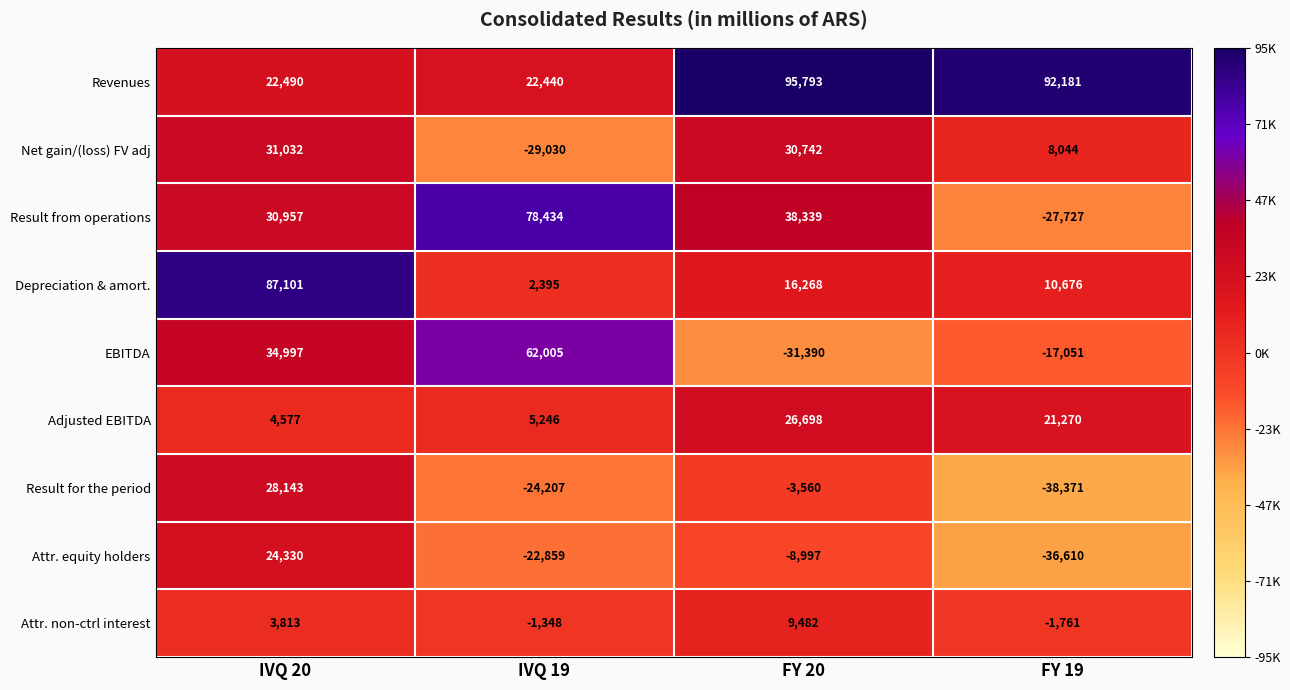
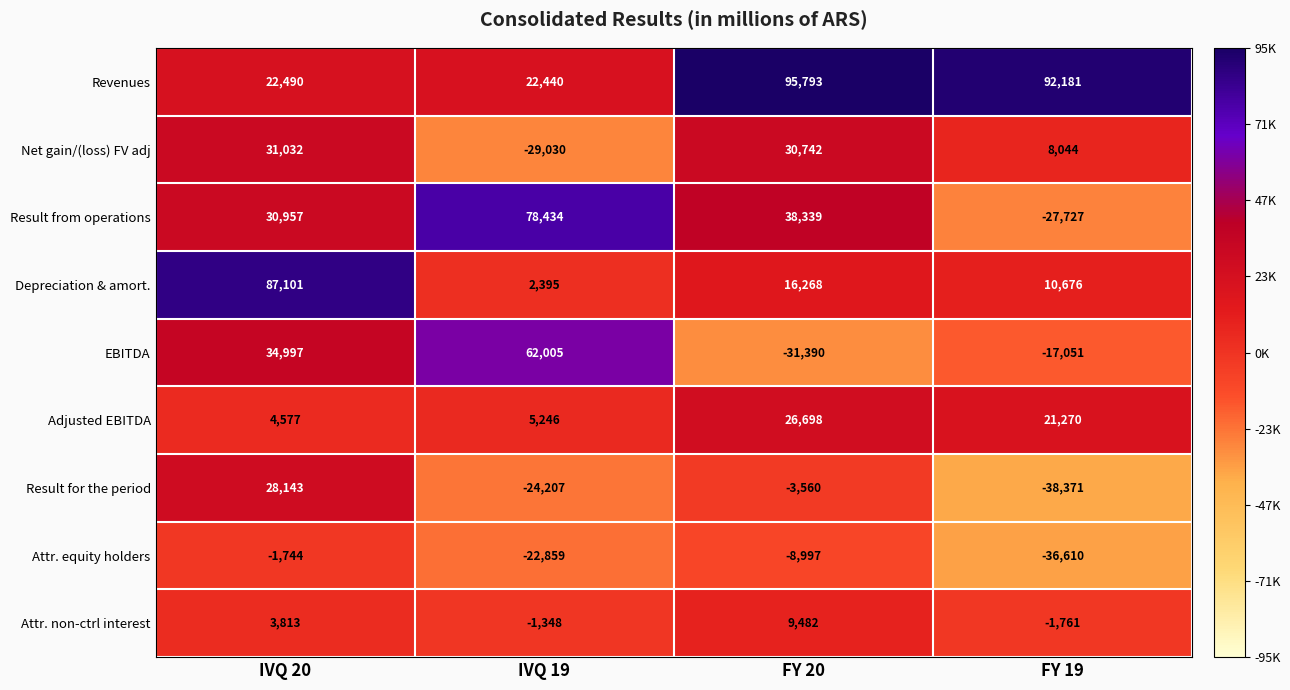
Attr. equity holders, IVQ 20: 24,330 -> -1,744
